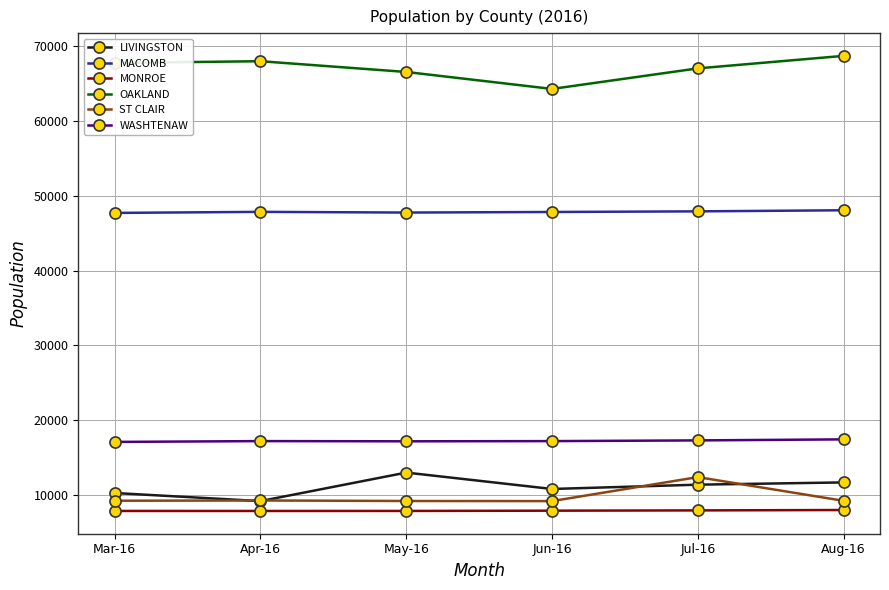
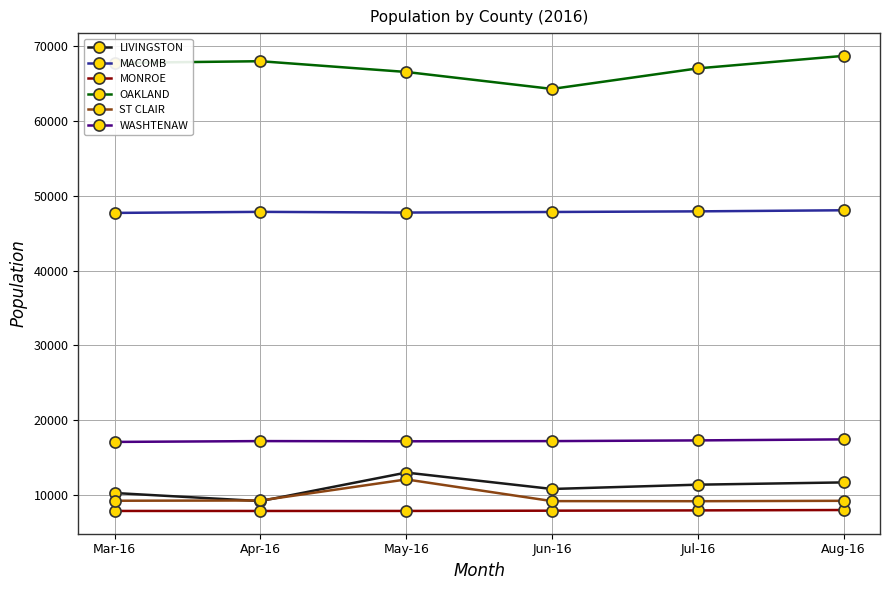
ST CLAIR, May-16: 9000 -> 12000
ST CLAIR, Jul-16: 12000 -> 9000
